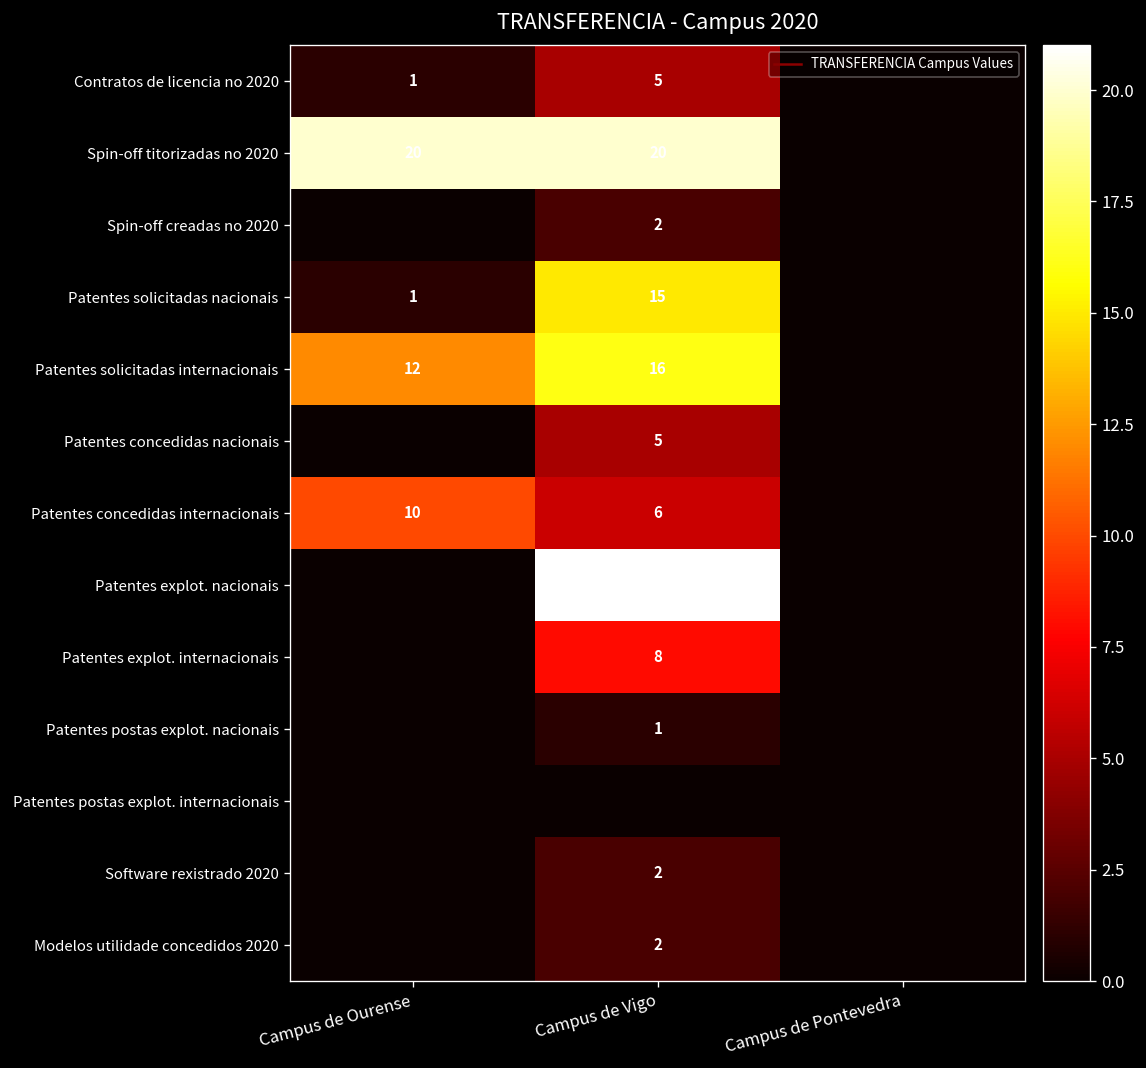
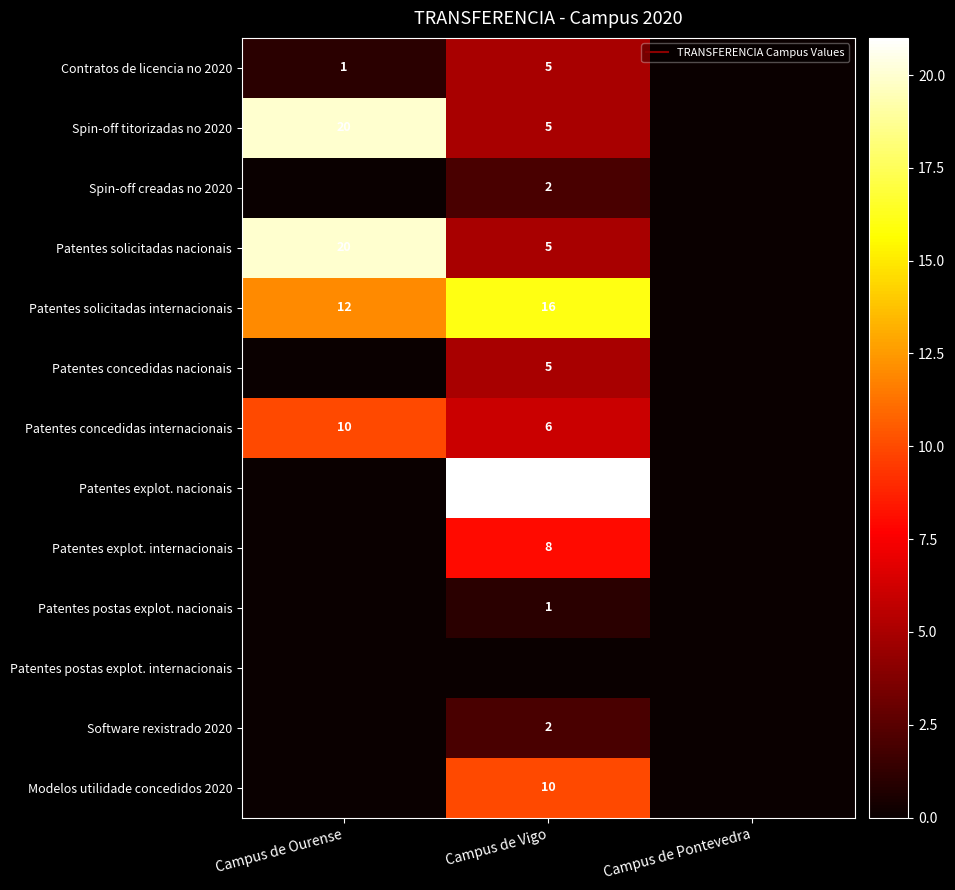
Spin-off titorizadas no 2020, Campus de Vigo: 20 -> 5
Patentes solicitadas nacionais, Campus de Ourense: 1 -> 20
Patentes solicitadas nacionais, Campus de Vigo: 15 -> 5
Modelos utilidade concedidos 2020, Campus de Vigo: 2 -> 10
